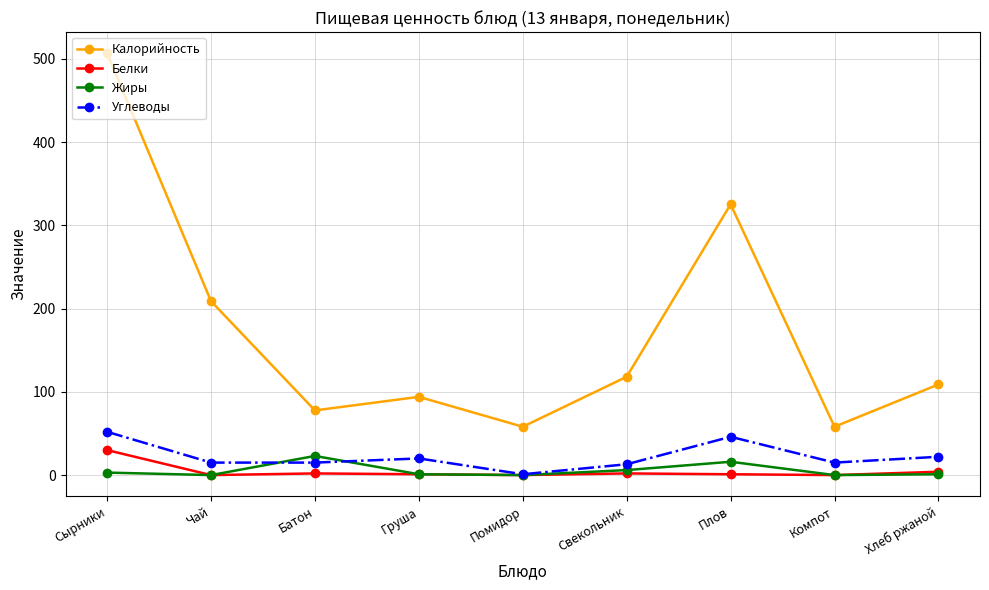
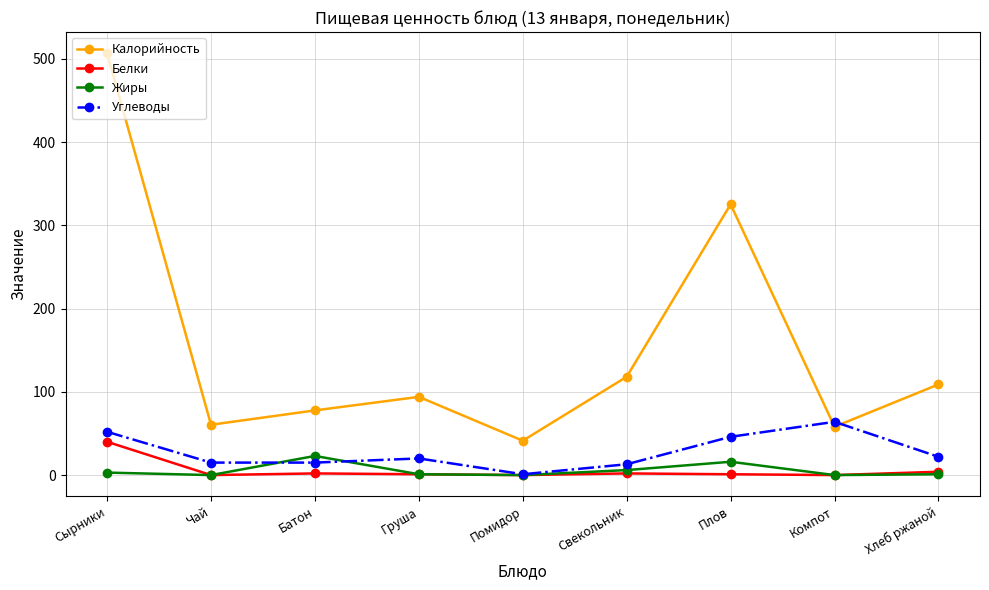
Белки, Сырники: 30 -> 40
Калорийность, Чай: 210 -> 60
Калорийность, Помидор: 60 -> 40
Углеводы, Компот: 20 -> 60
